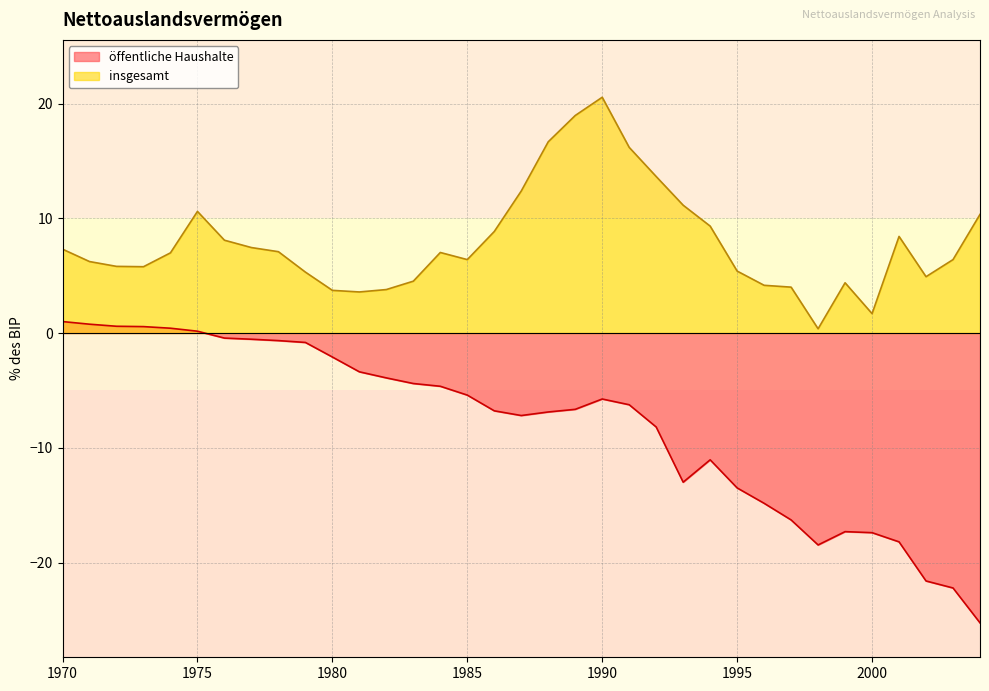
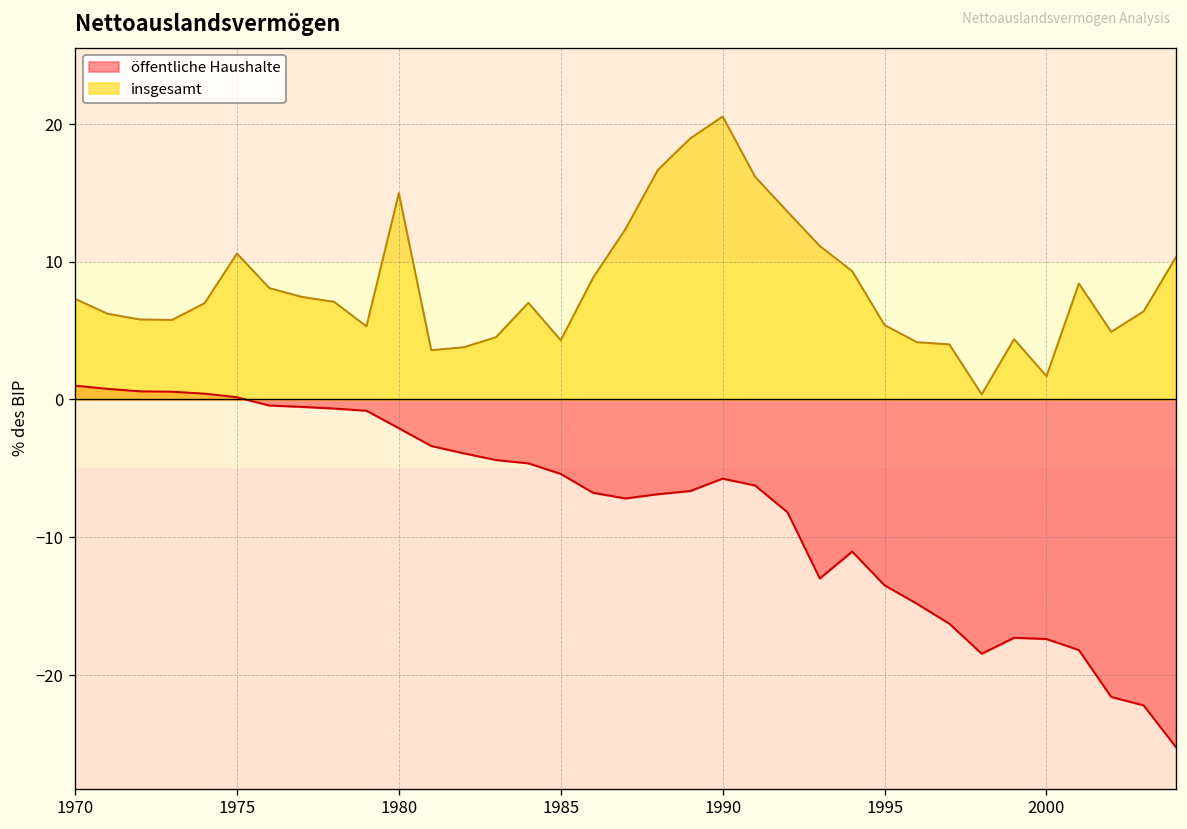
insgesamt, 1980: 3.7 -> 15.0
insgesamt, 1985: 6.4 -> 4.3
